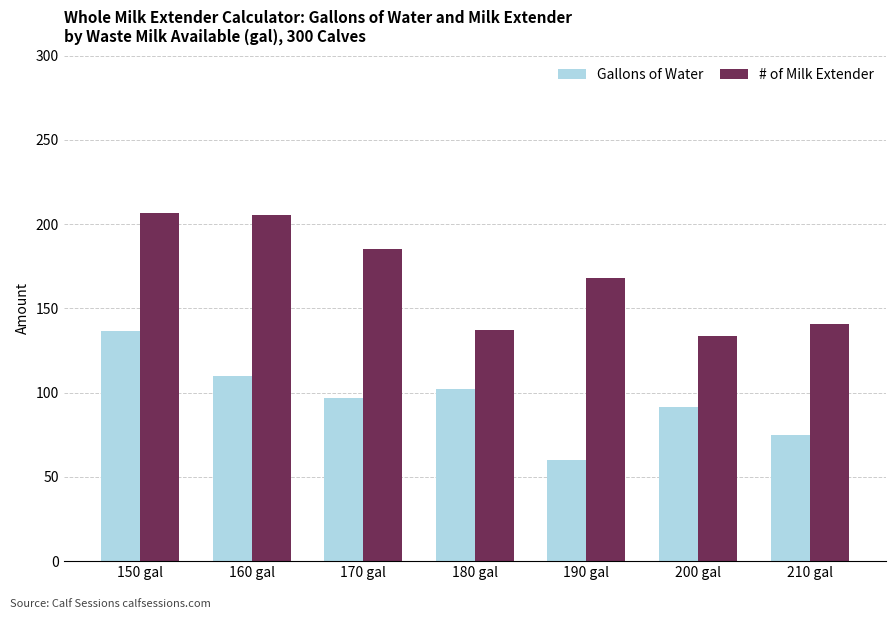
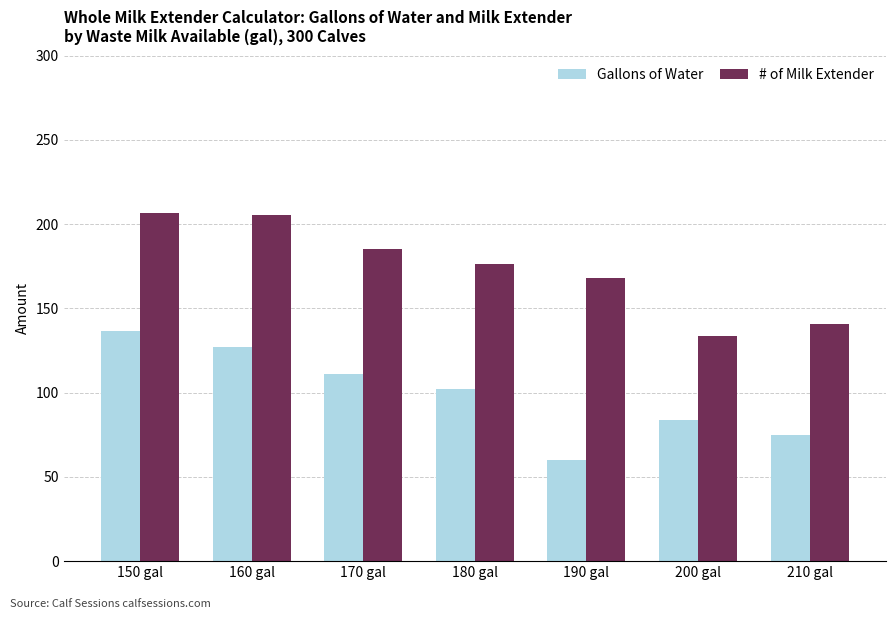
Gallons of Water, 160 gal: 110 -> 127
Gallons of Water, 170 gal: 97 -> 111
# of Milk Extender, 180 gal: 137 -> 177
Gallons of Water, 200 gal: 92 -> 84
